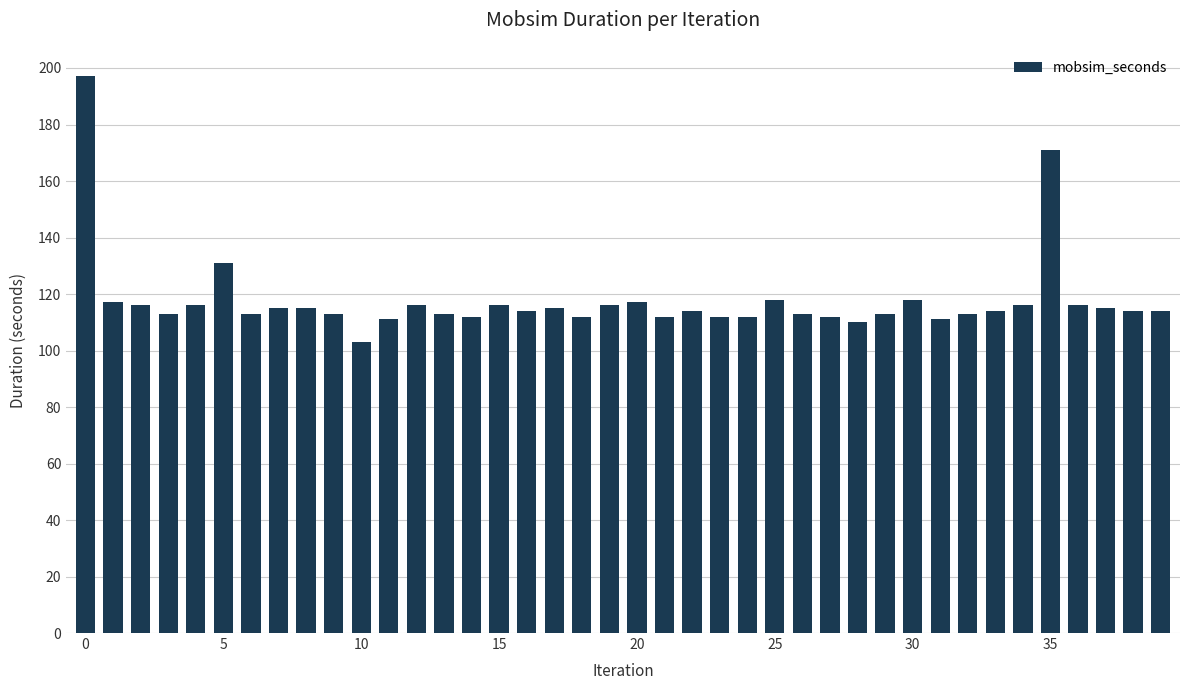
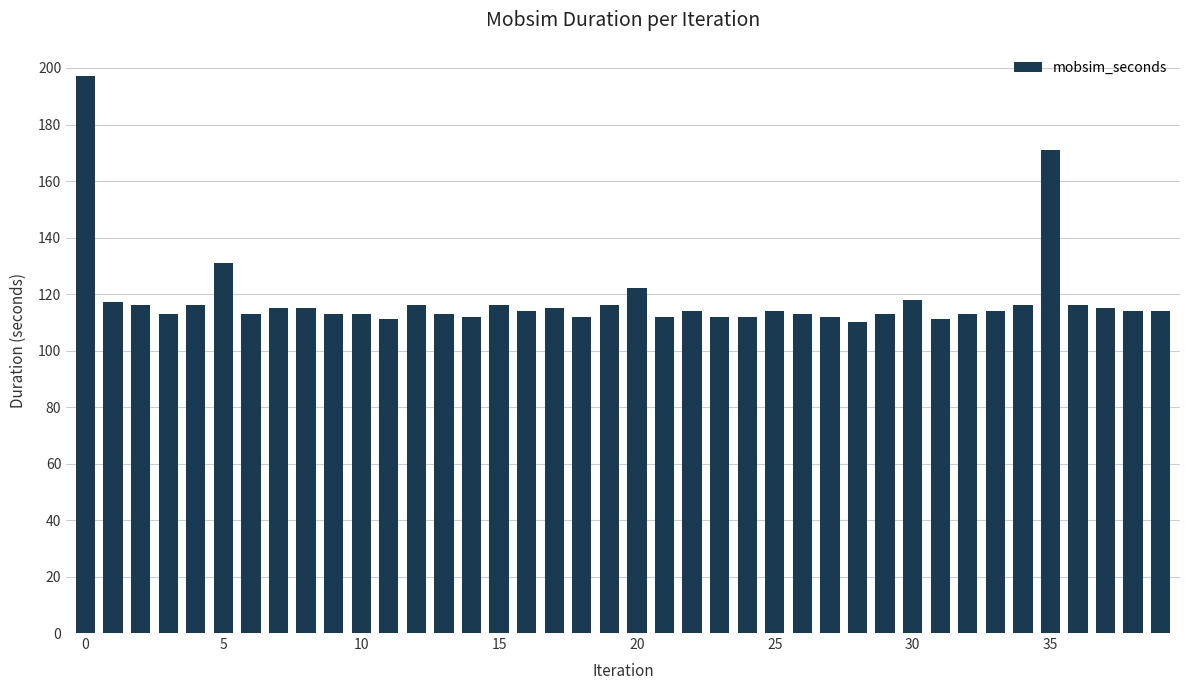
10: 103 -> 113
20: 117 -> 122
25: 118 -> 114
